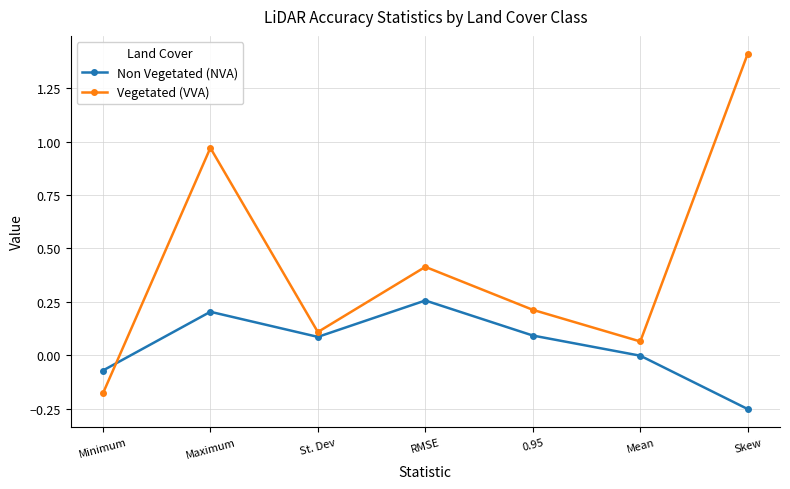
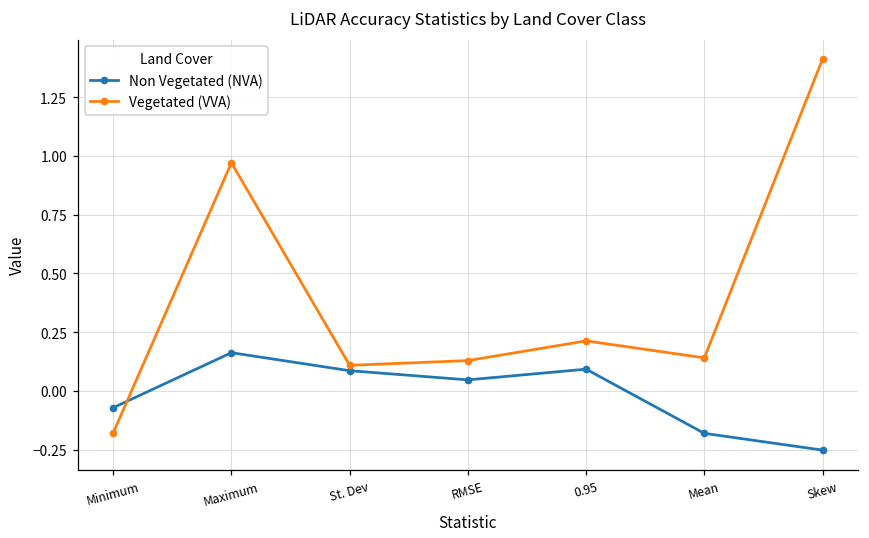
Non Vegetated (NVA), Maximum: 0.20 -> 0.16
Non Vegetated (NVA), RMSE: 0.26 -> 0.05
Vegetated (VVA), RMSE: 0.41 -> 0.13
Non Vegetated (NVA), Mean: 0.00 -> -0.18
Vegetated (VVA), Mean: 0.06 -> 0.14
